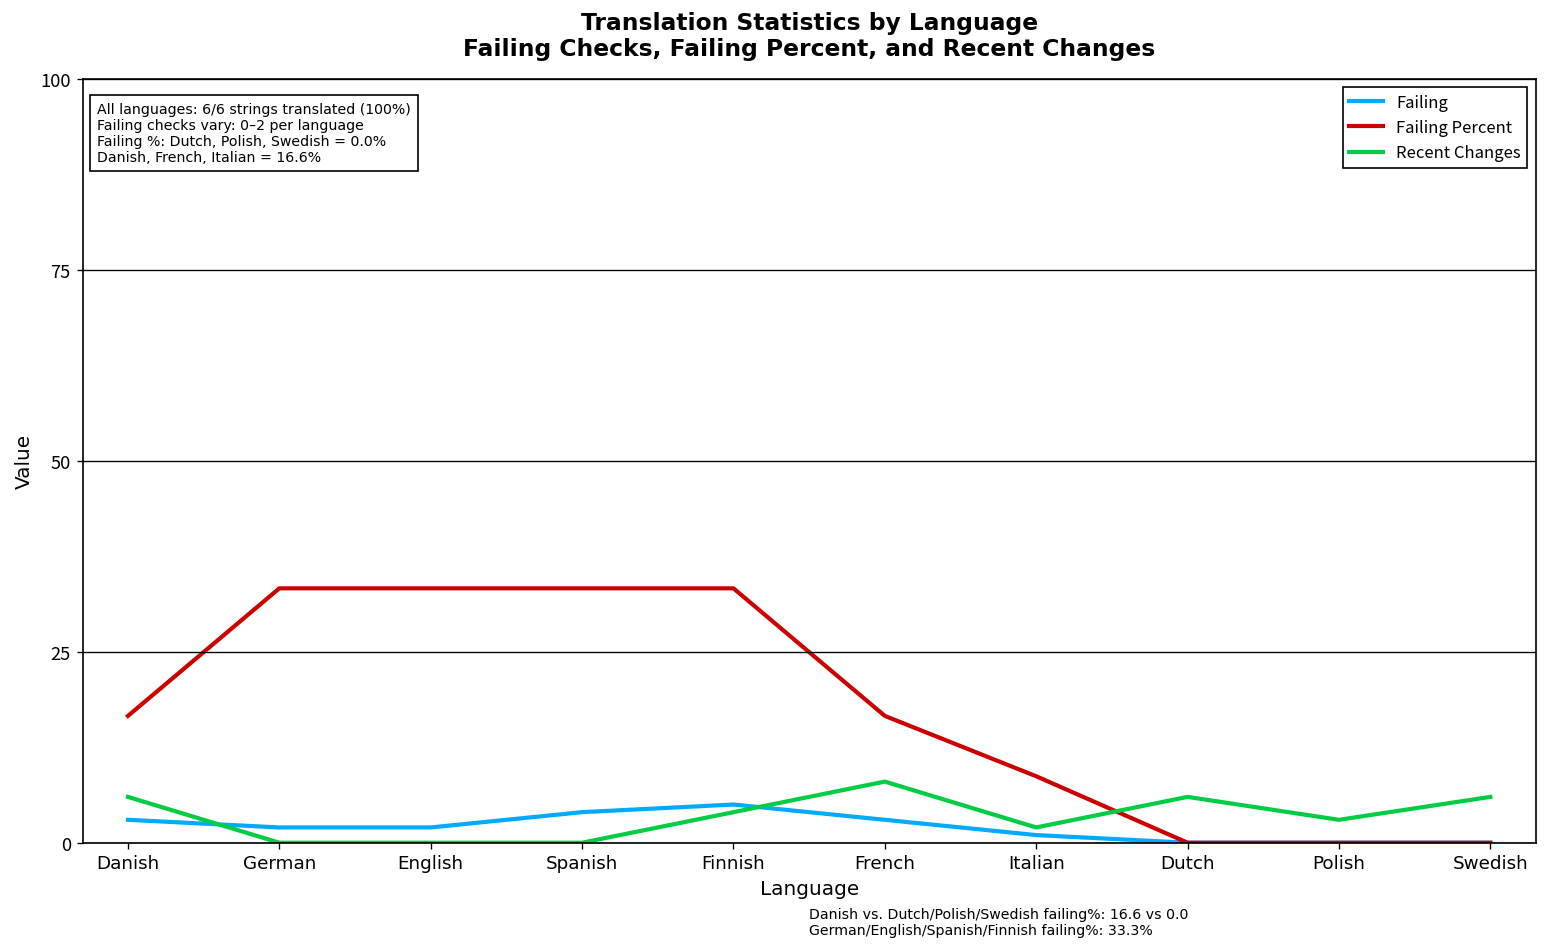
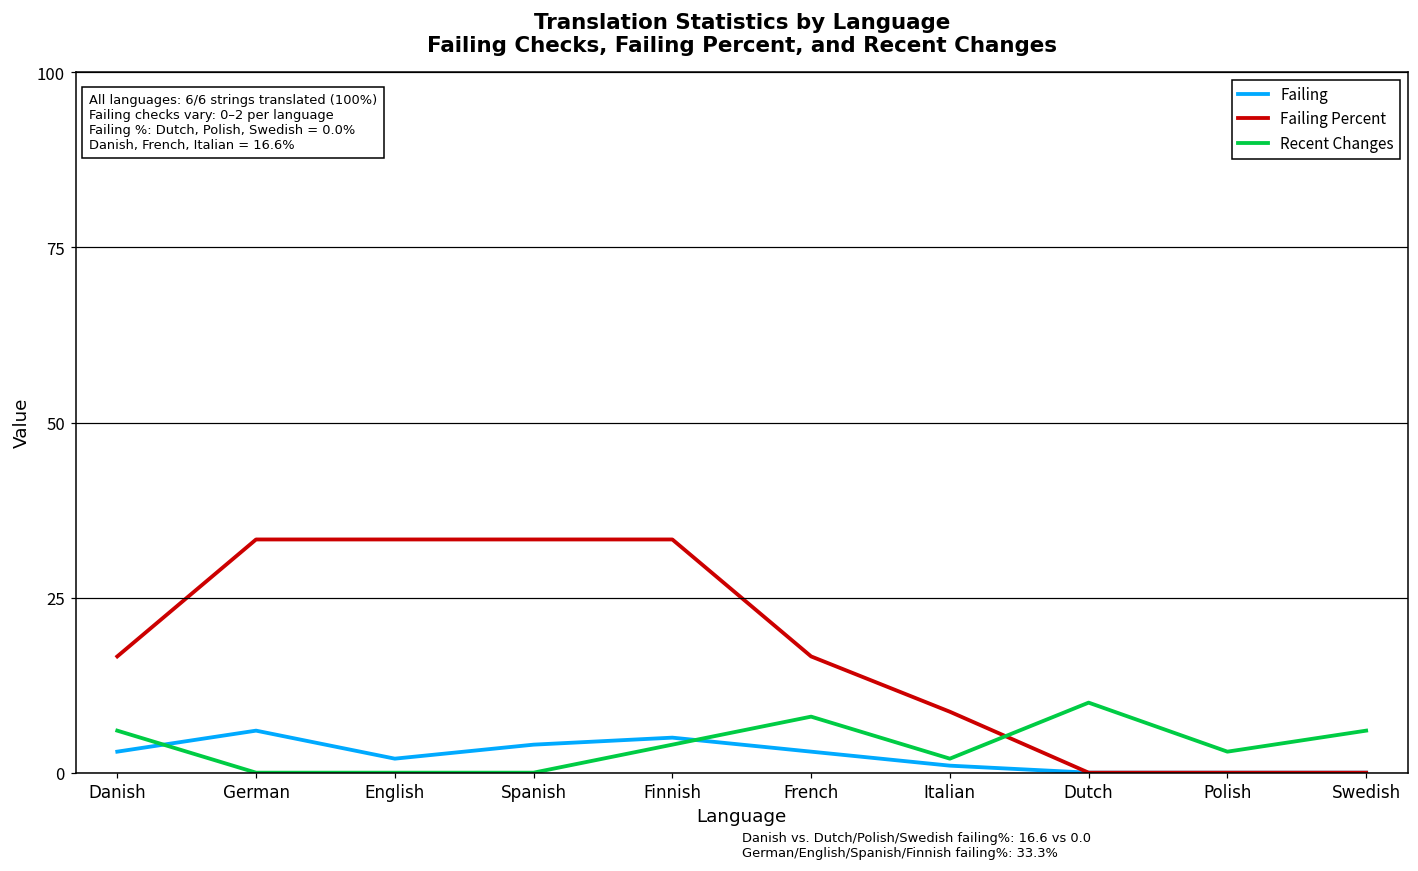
Failing, German: 2 -> 6
Recent Changes, Dutch: 6 -> 10
